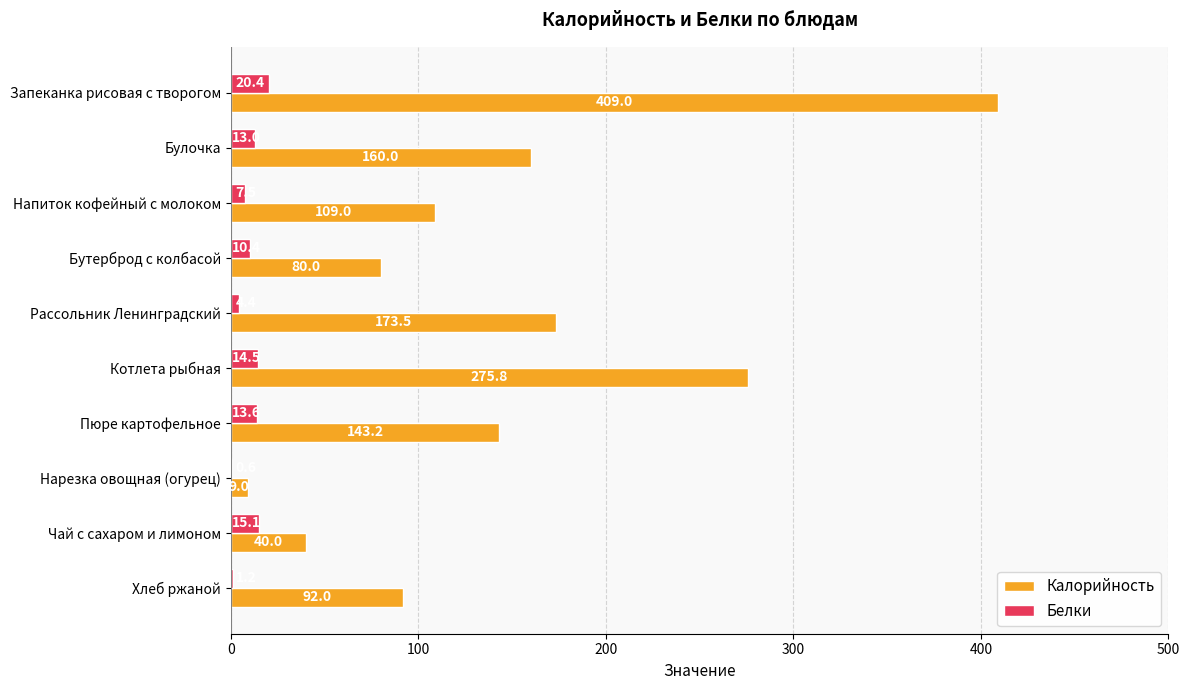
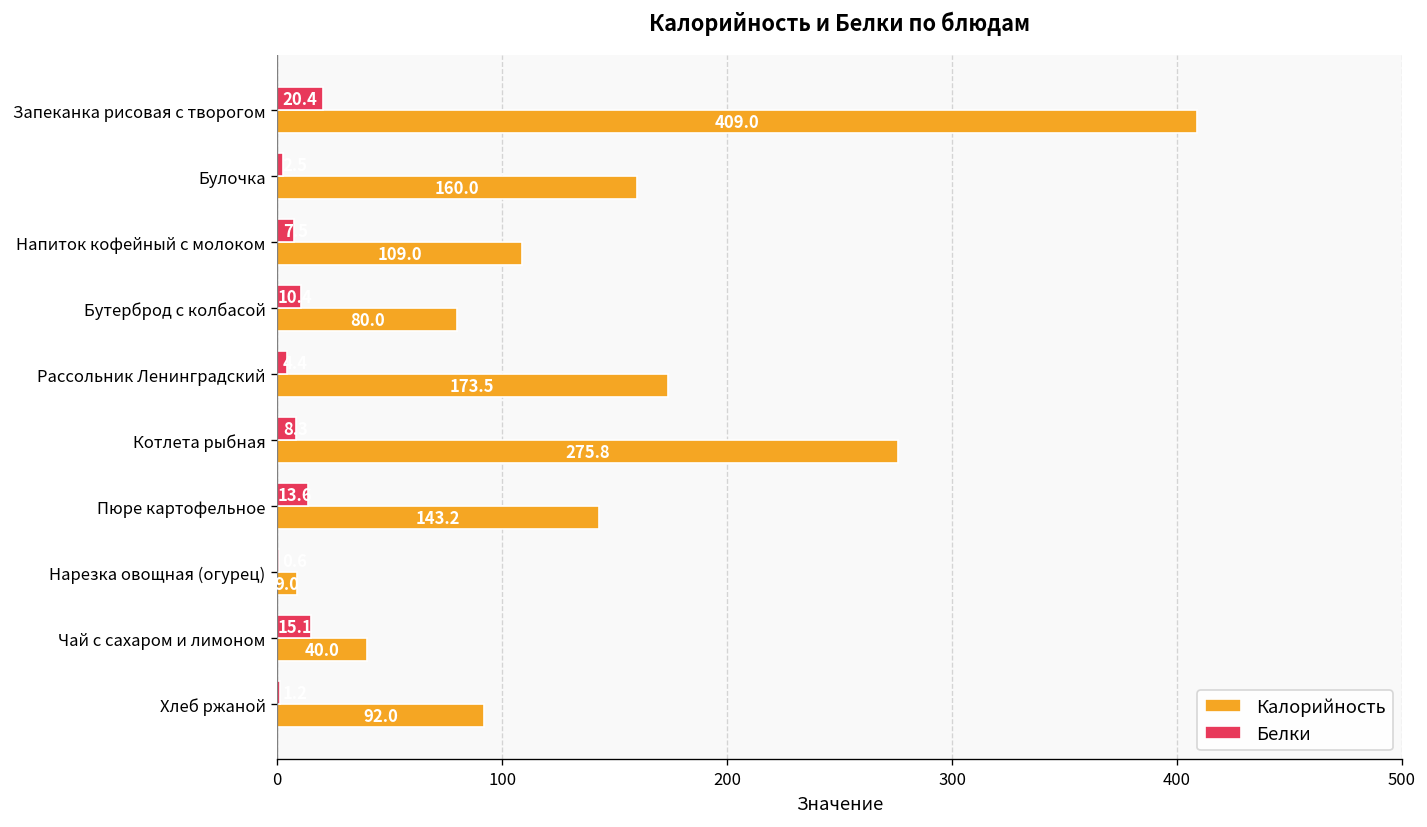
Белки, Булочка: 13 -> 3
Белки, Котлета рыбная: 15 -> 8
